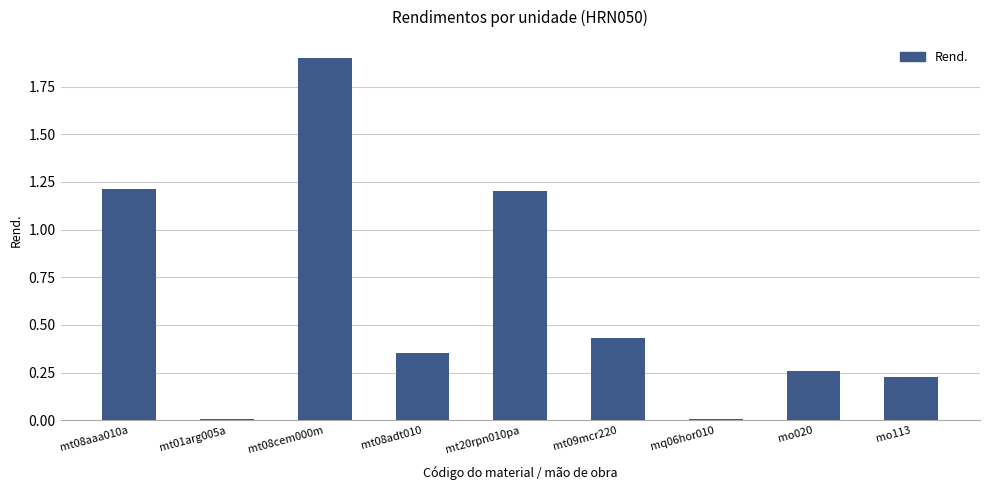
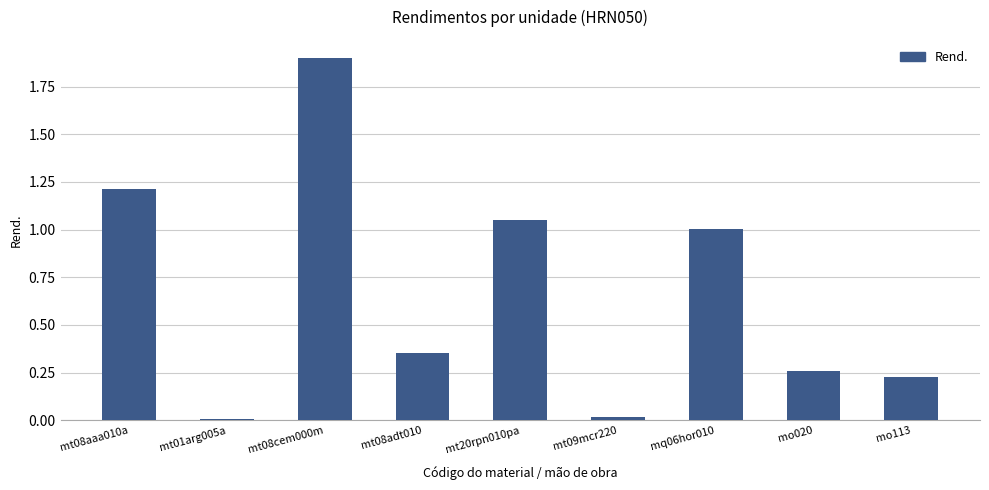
mt20rpn010pa: 1.20 -> 1.05
mt09mcr220: 0.43 -> 0.02
mq06hor010: 0.01 -> 1.01
